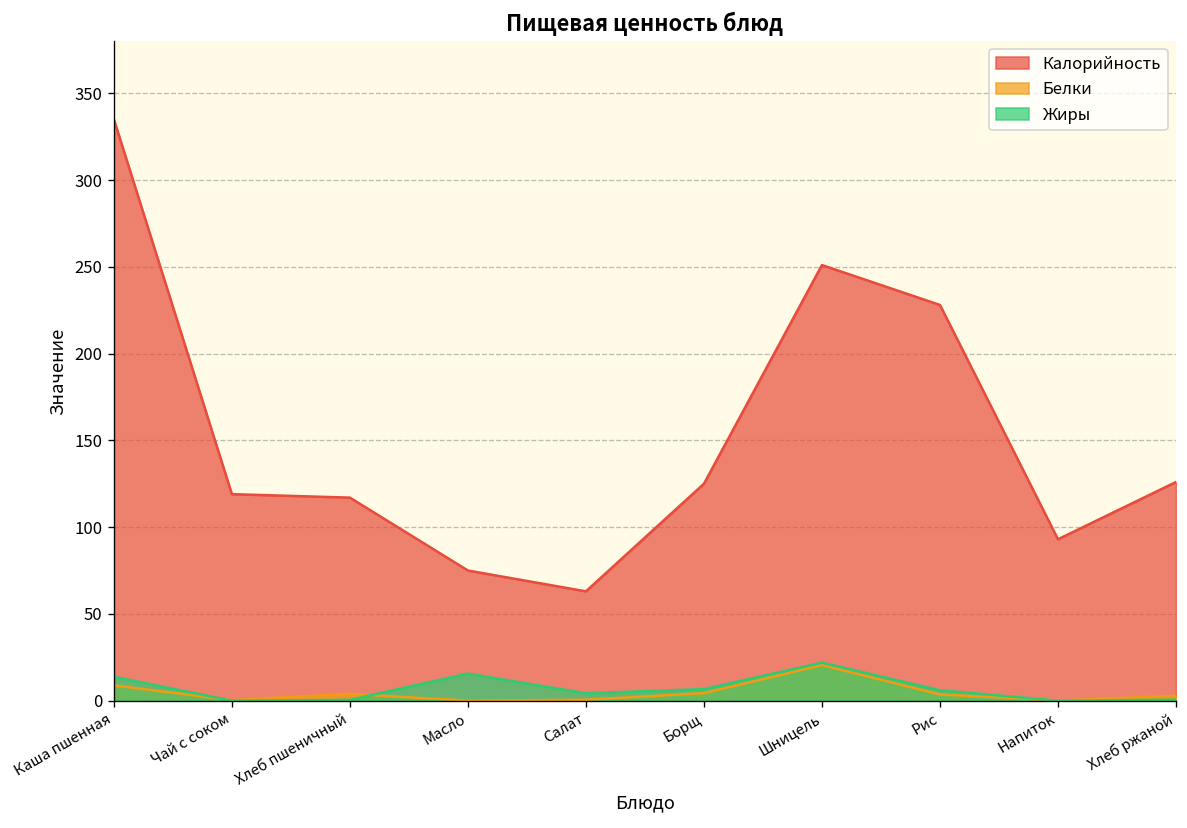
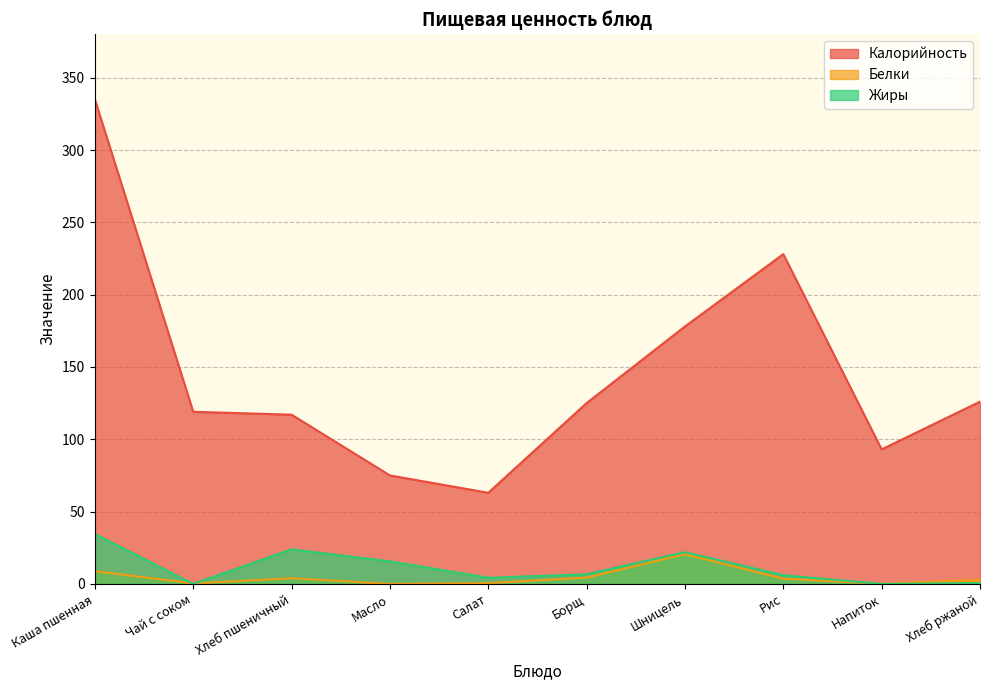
Жиры, Каша пшенная: 14 -> 35
Жиры, Хлеб пшеничный: 1 -> 24
Калорийность, Шницель: 251 -> 178
